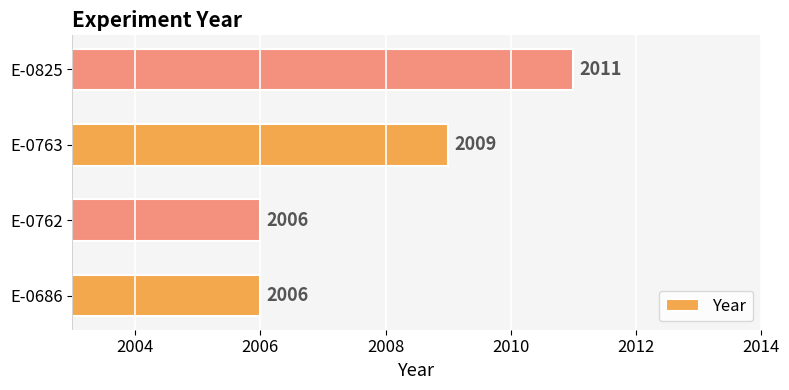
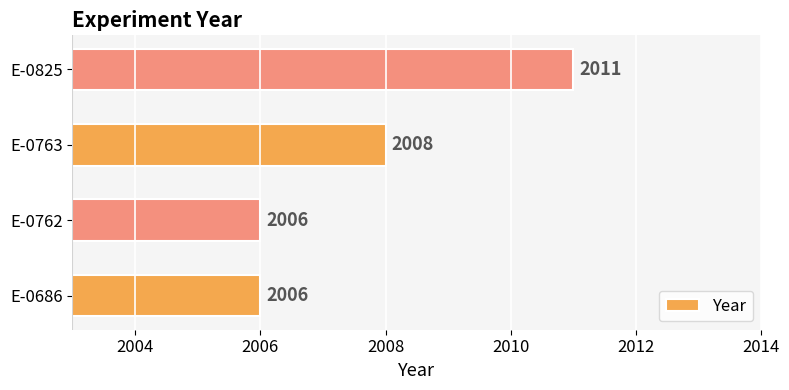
E-0763: 2009 -> 2008
